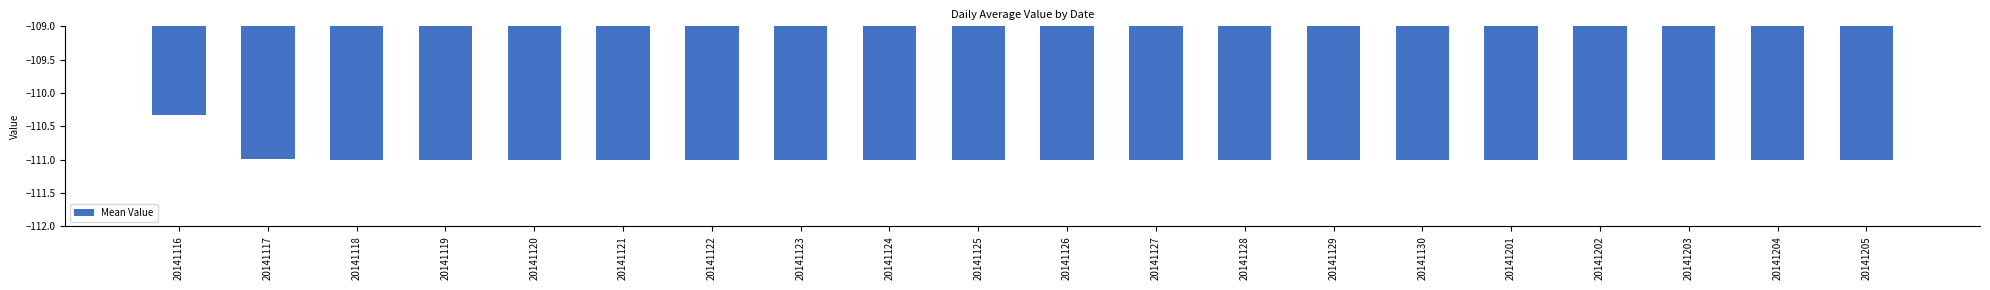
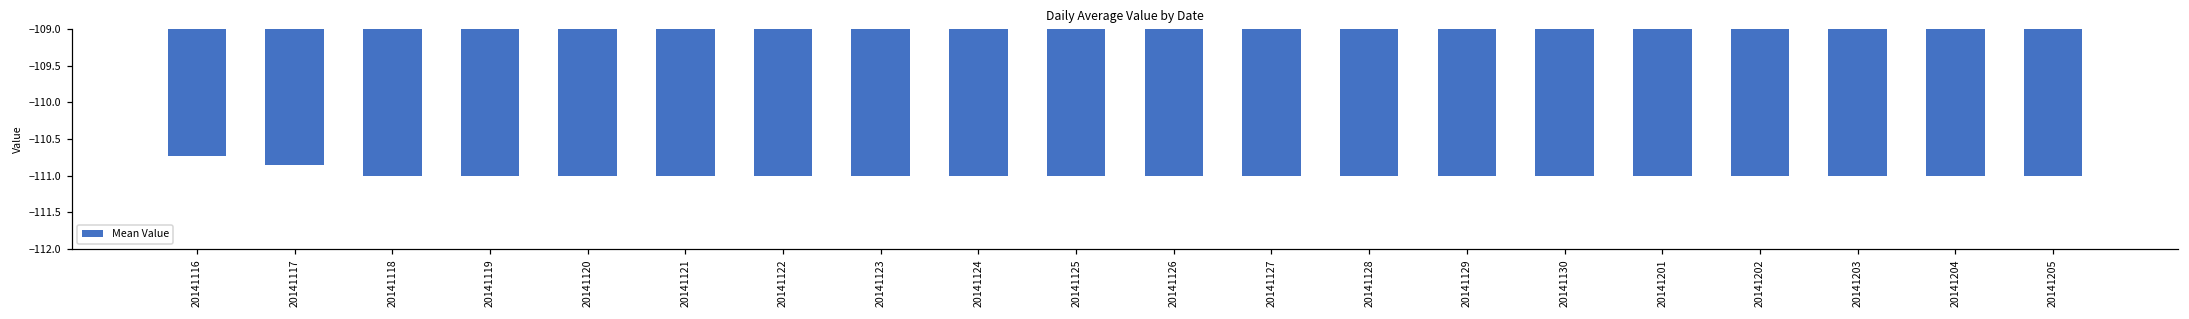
20141116: -110.3 -> -110.7
20141117: -111.0 -> -110.9
